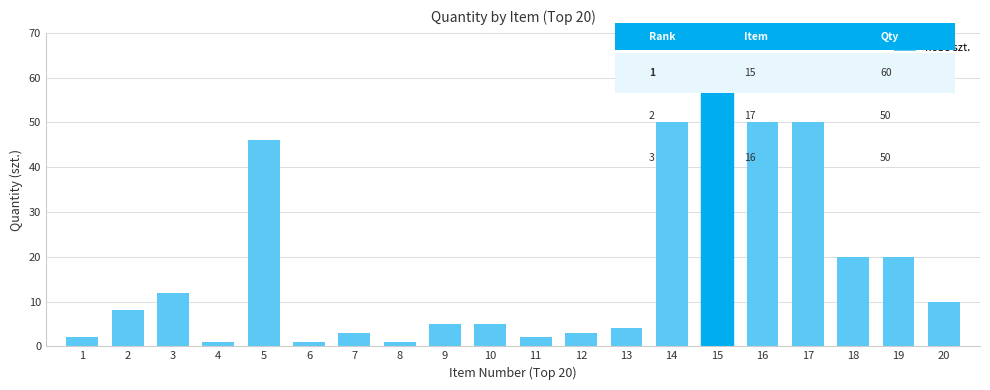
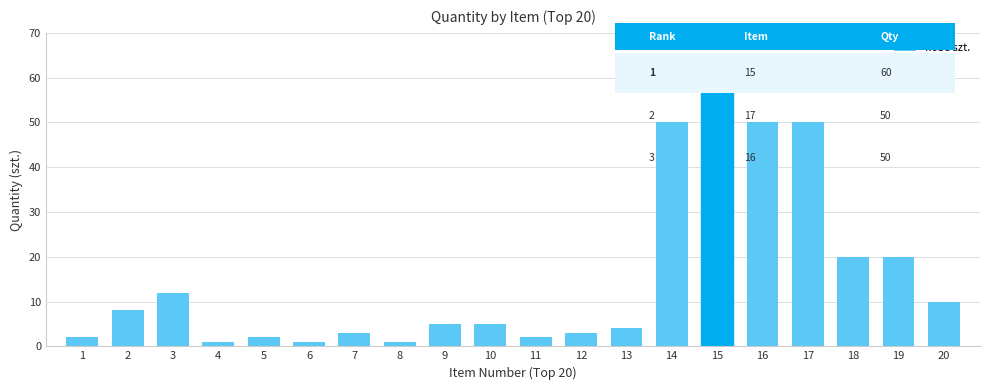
5: 46 -> 2
